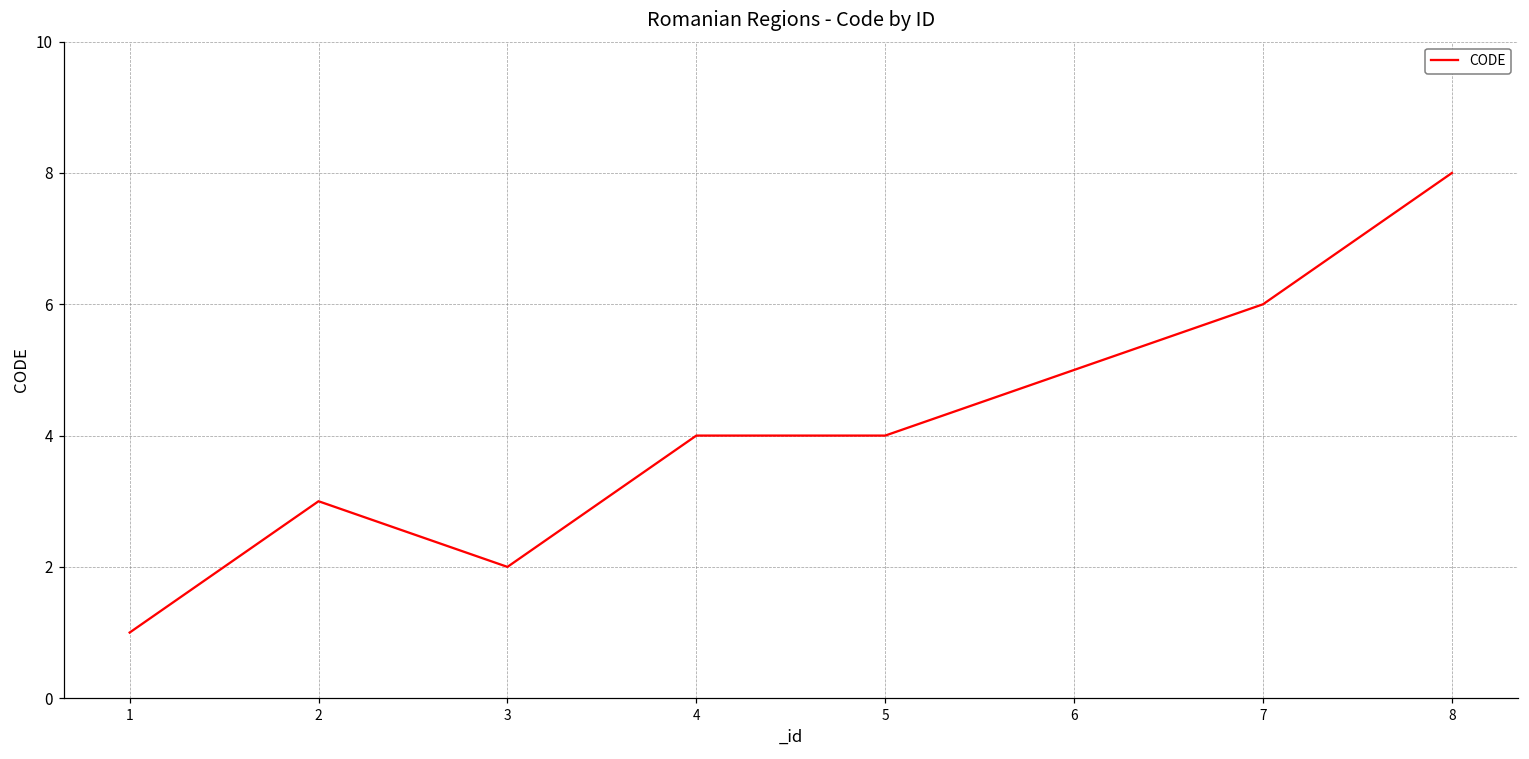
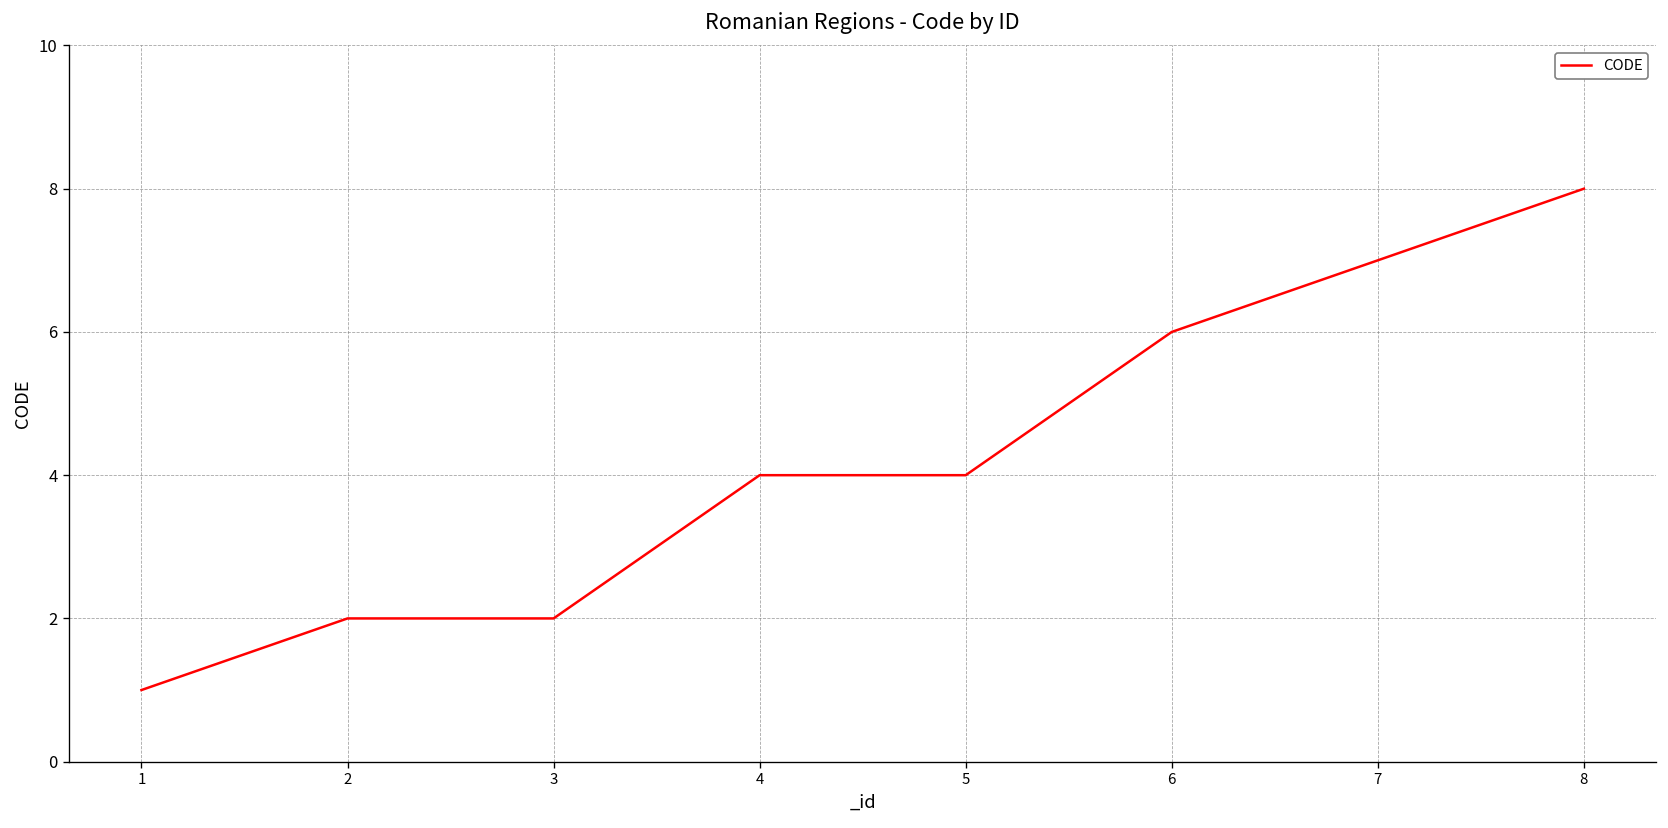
2: 3 -> 2
6: 5 -> 6
7: 6 -> 7
